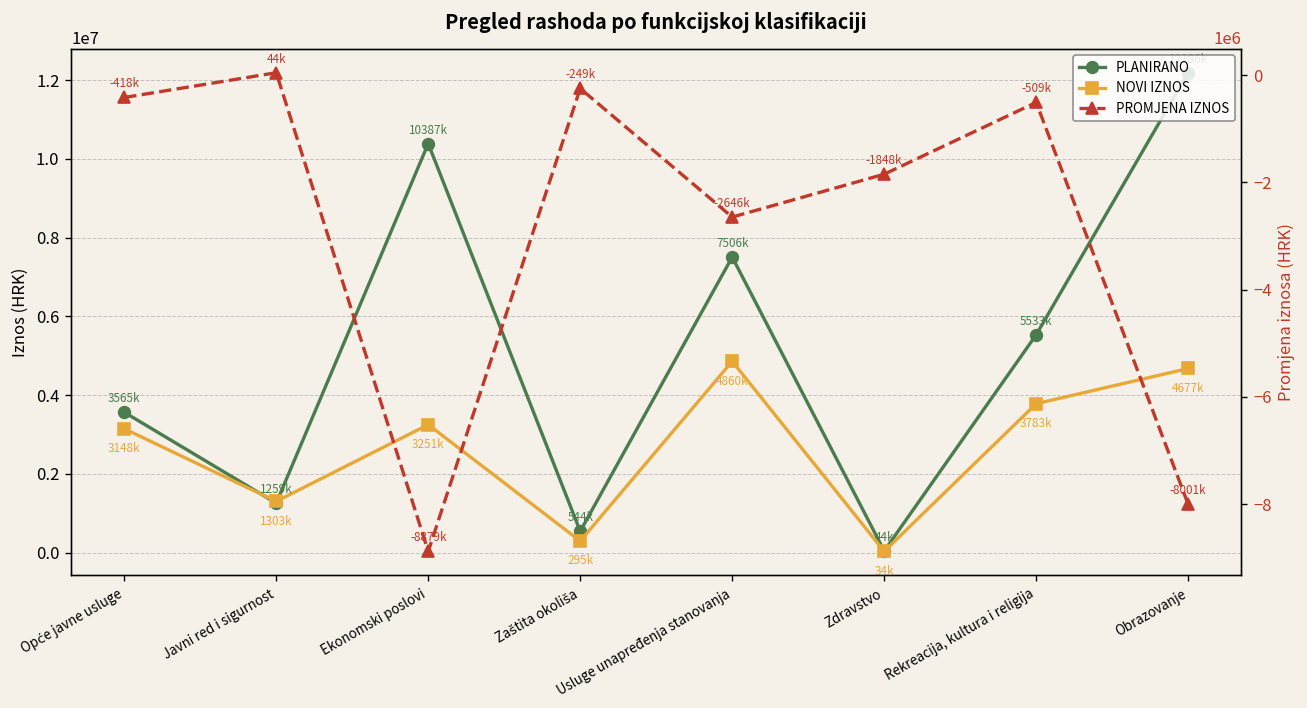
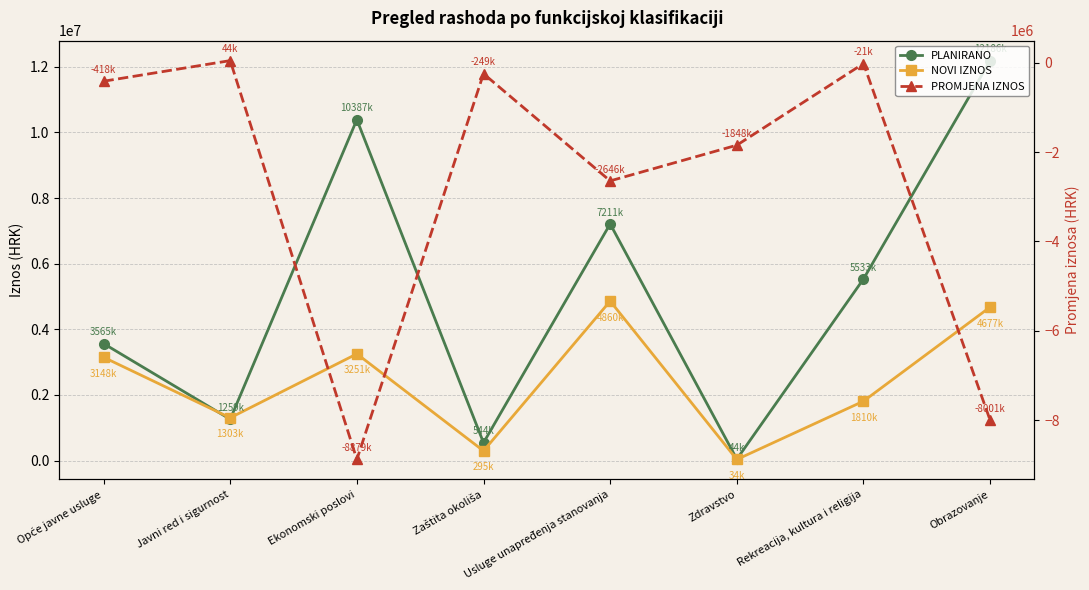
PLANIRANO, Usluge unapređenja stanovanja: 7506k -> 7211k
NOVI IZNOS, Rekreacija, kultura i religija: 3783k -> 1810k
PROMJENA IZNOS, Rekreacija, kultura i religija: -509k -> -21k
